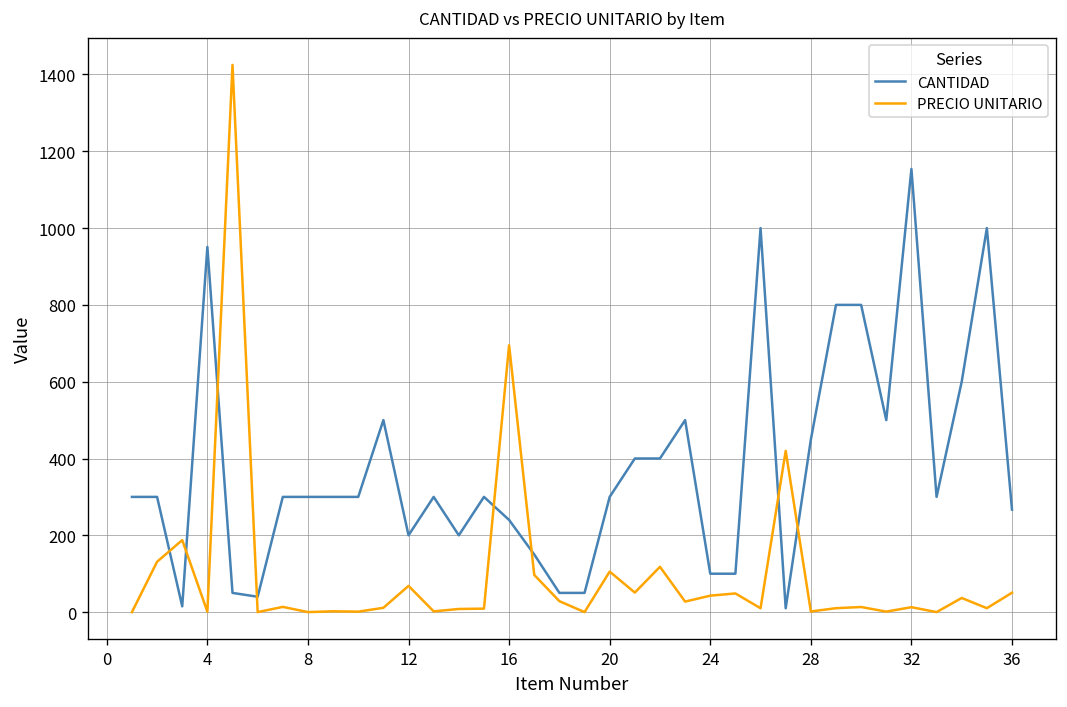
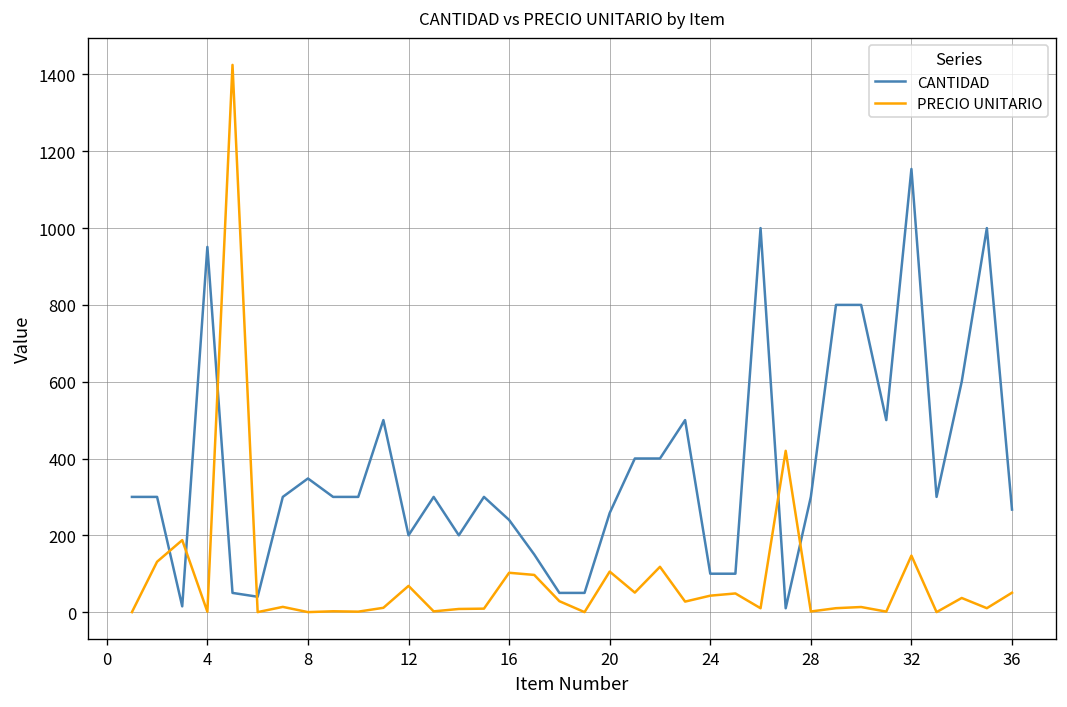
CANTIDAD, 8: 300 -> 350
PRECIO UNITARIO, 16: 690 -> 100
CANTIDAD, 20: 300 -> 260
CANTIDAD, 28: 450 -> 300
PRECIO UNITARIO, 32: 10 -> 150
